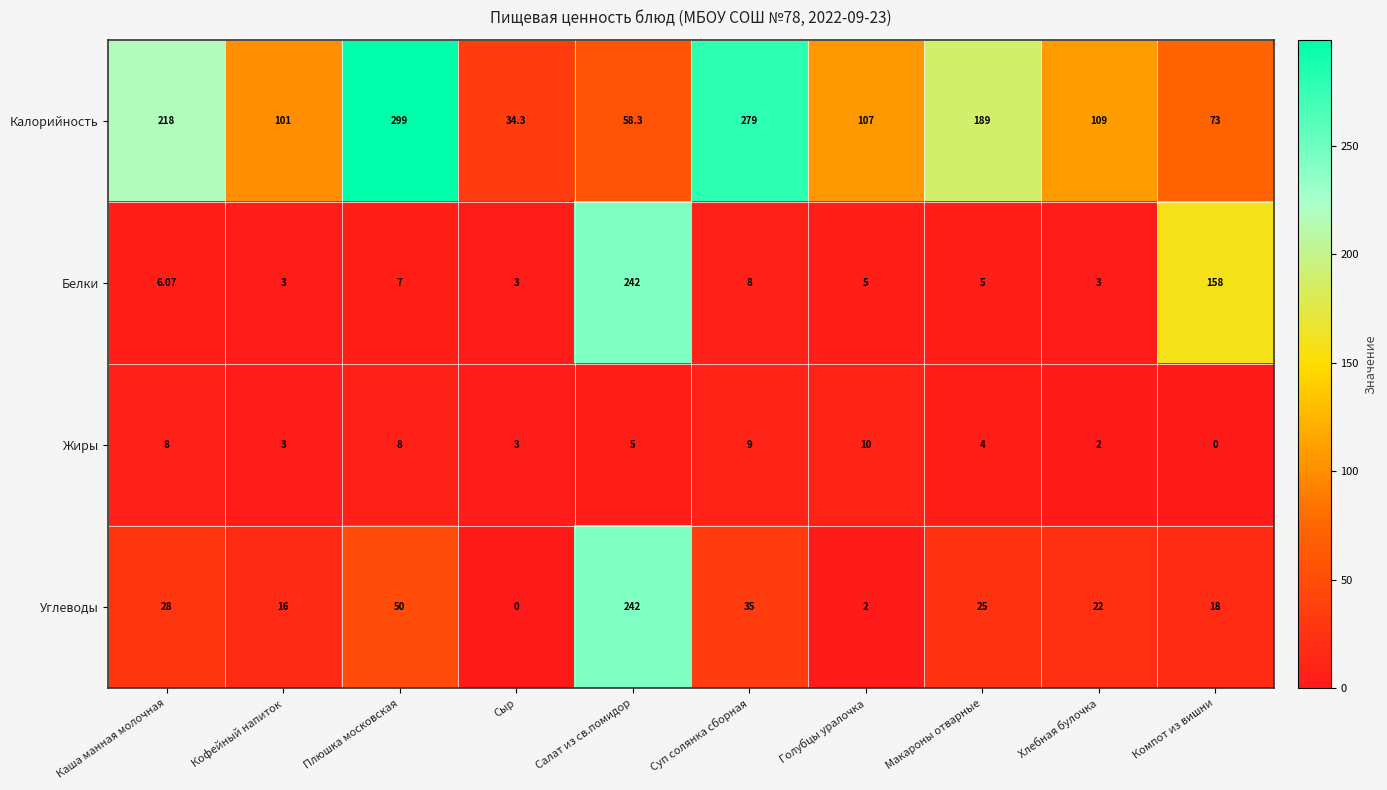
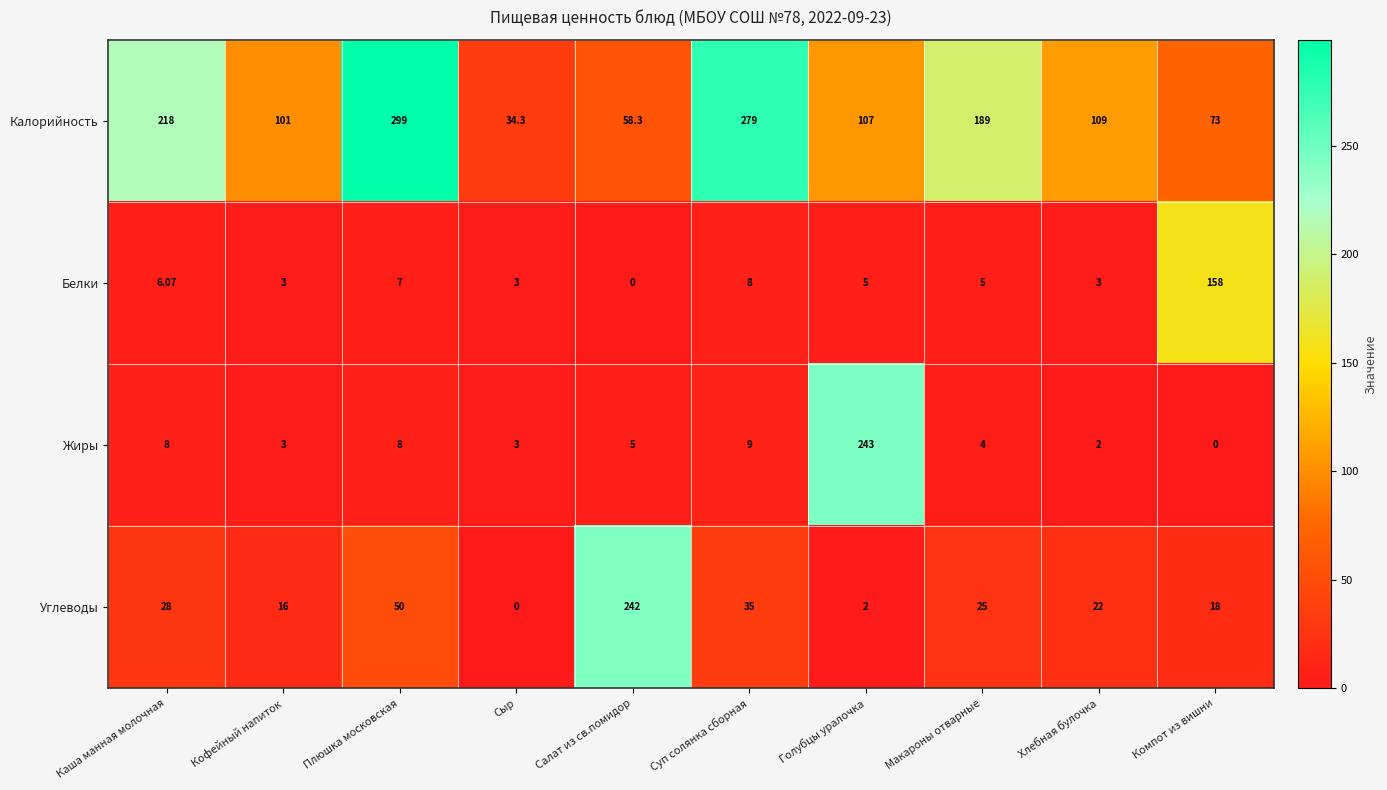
Белки, Салат из св.помидор: 242 -> 0
Жиры, Голубцы уралочка: 10 -> 243
